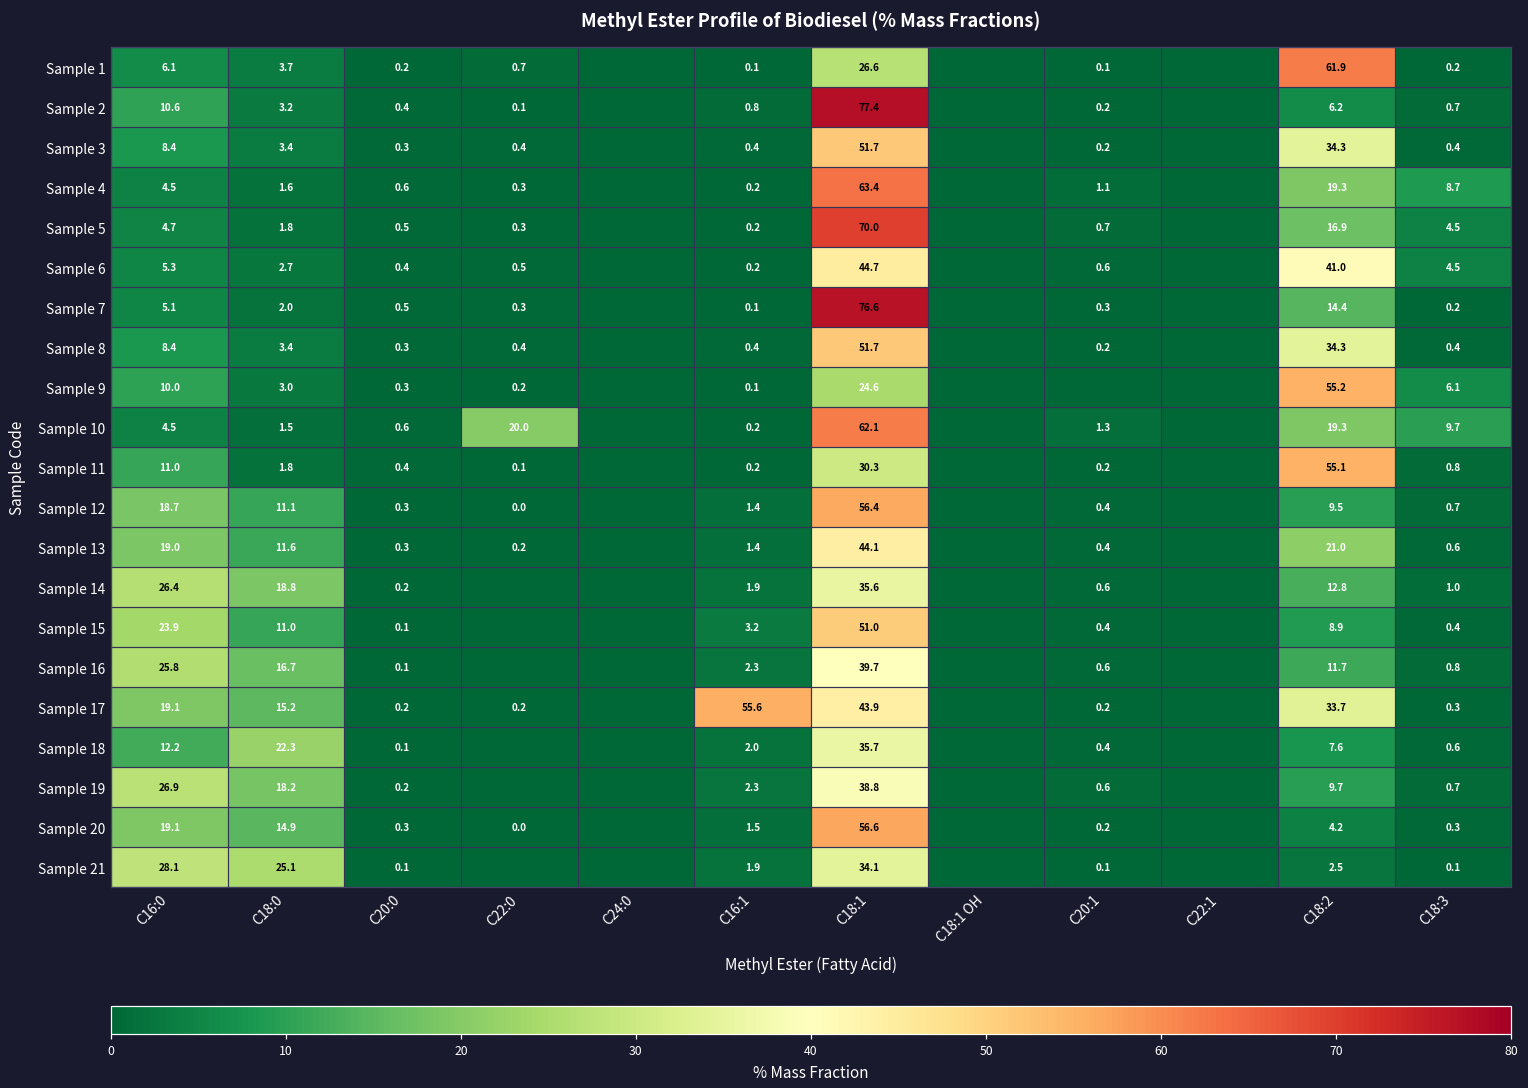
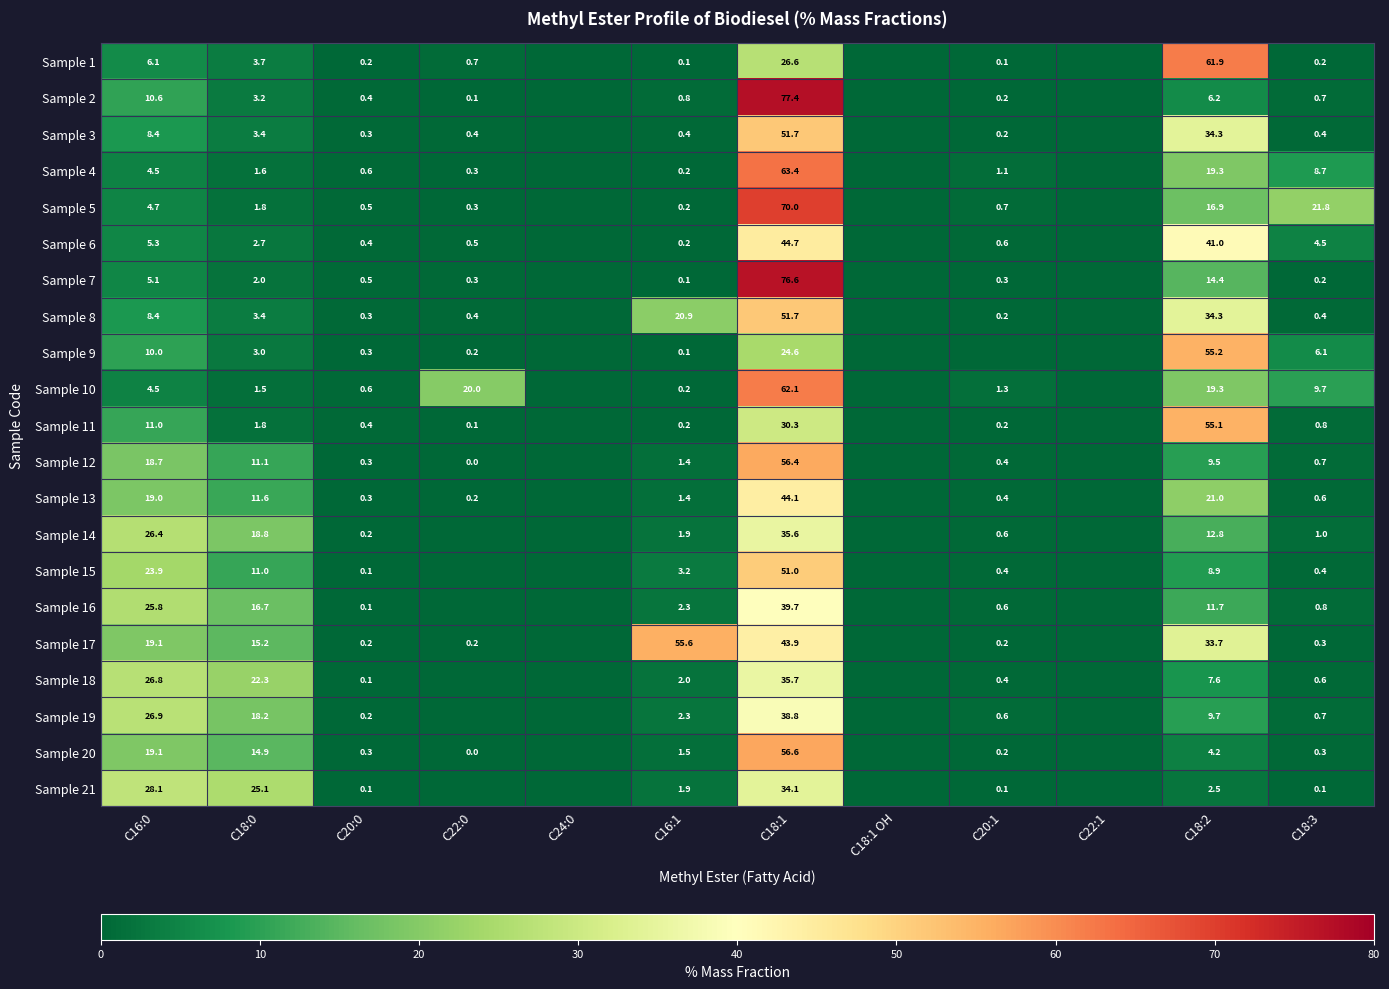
Sample 5, C18:3: 4.5 -> 21.8
Sample 8, C16:1: 0.4 -> 20.9
Sample 18, C16:0: 12.2 -> 26.8
